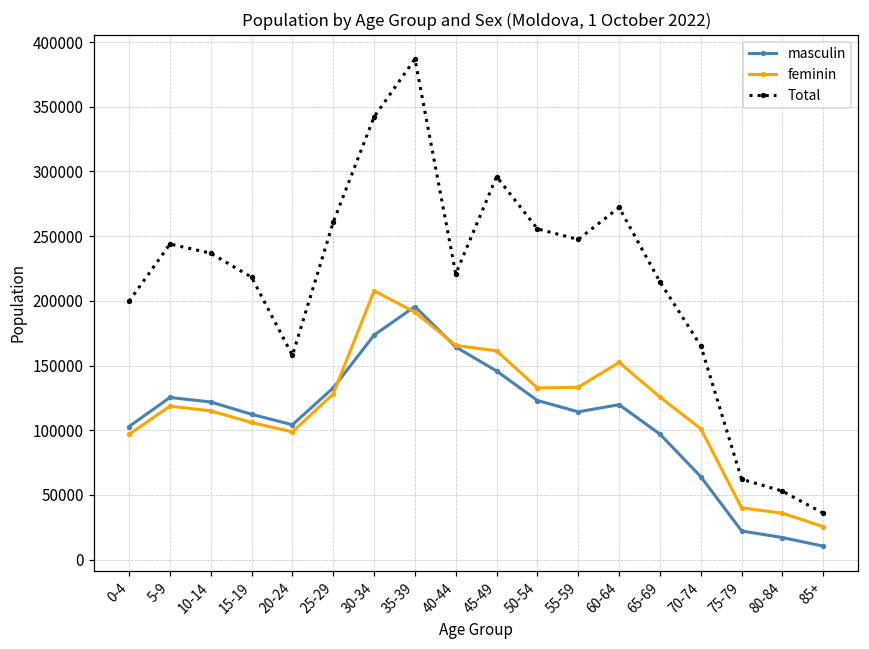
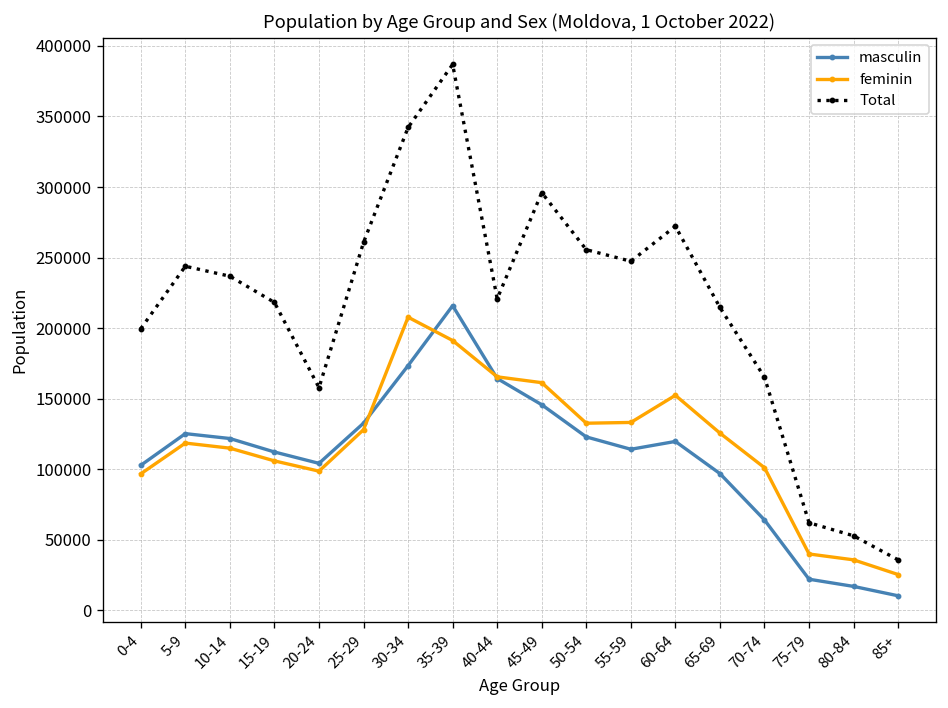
masculin, 35-39: 196000 -> 216000
